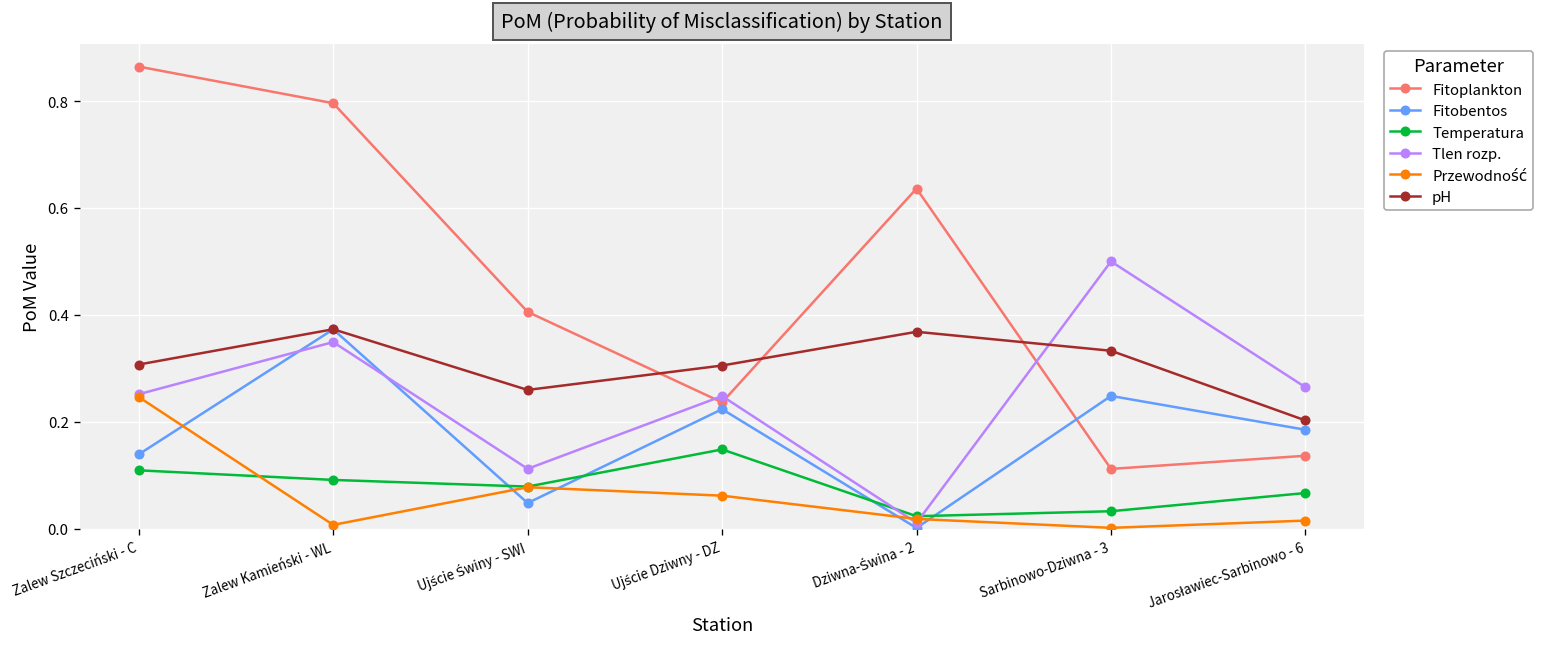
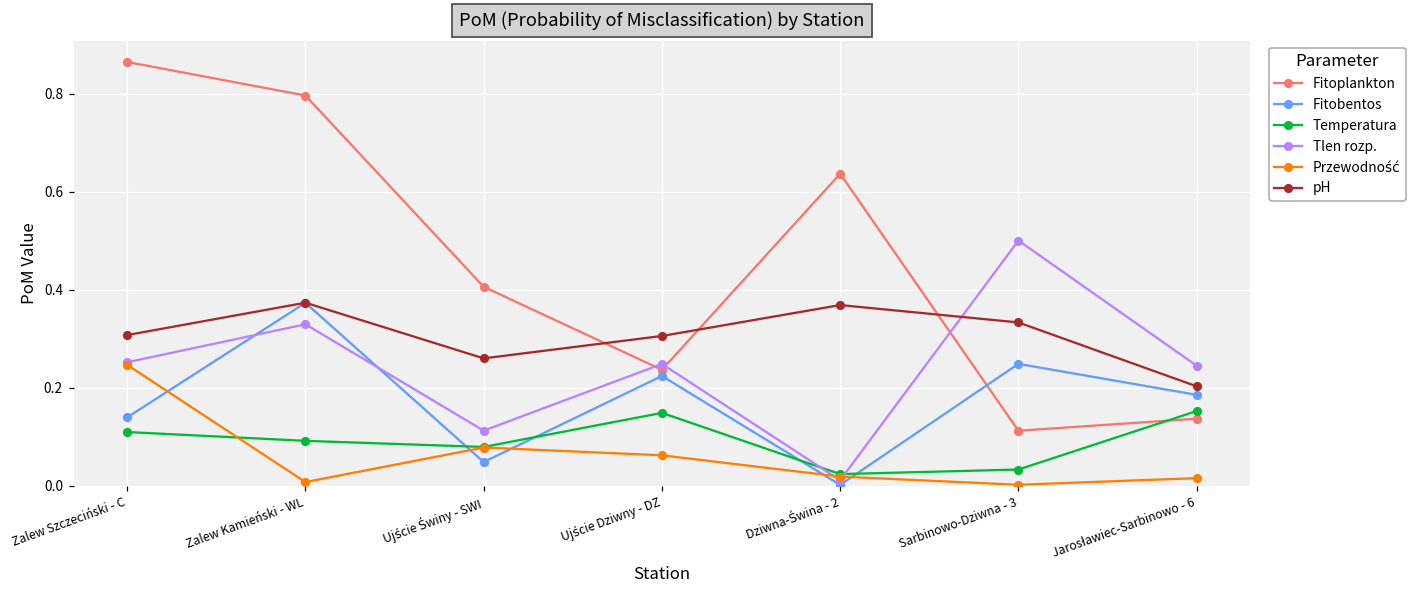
Tlen rozp., Zalew Kamieński - WL: 0.35 -> 0.33
Temperatura, Jarosławiec-Sarbinowo - 6: 0.07 -> 0.15
Tlen rozp., Jarosławiec-Sarbinowo - 6: 0.26 -> 0.24
